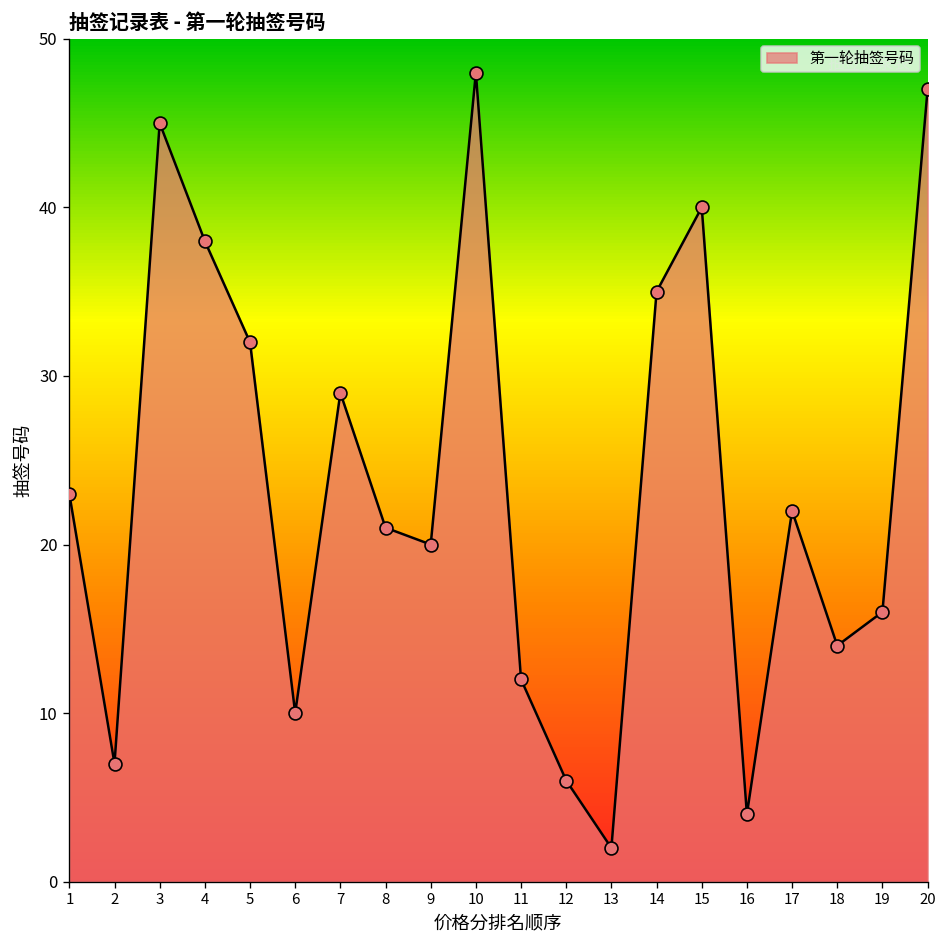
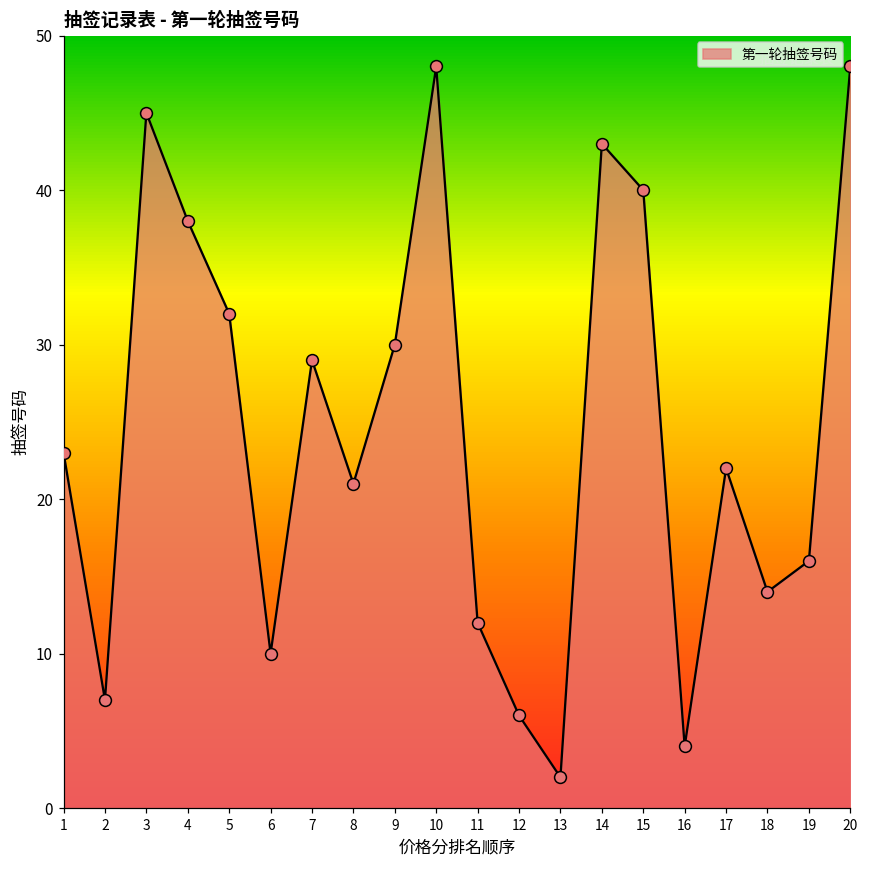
9: 20 -> 30
14: 35 -> 43
20: 47 -> 48
